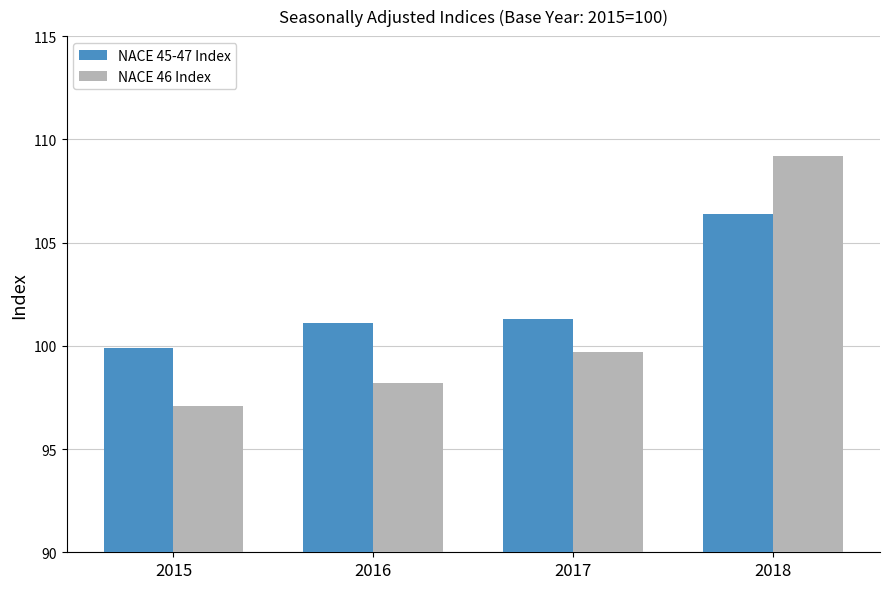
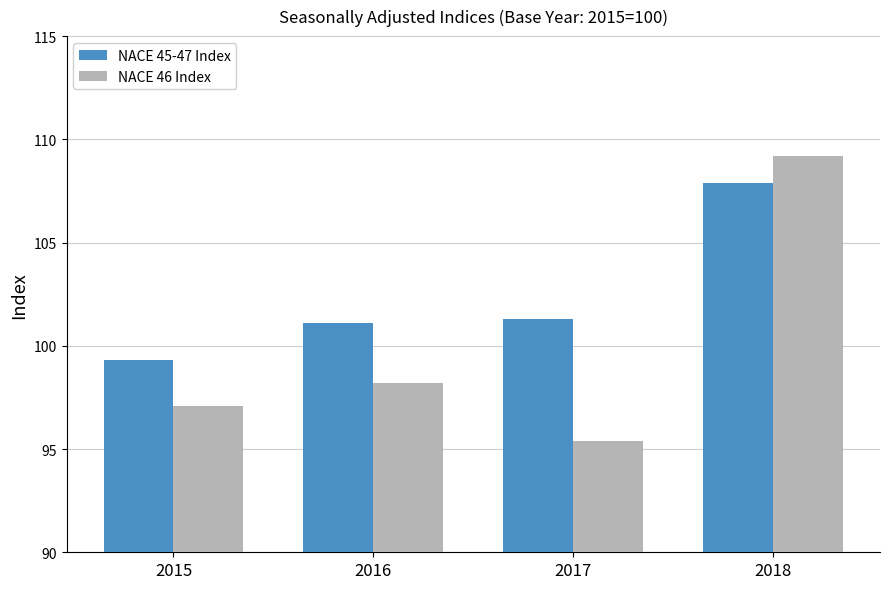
NACE 45-47 Index, 2015: 99.9 -> 99.3
NACE 46 Index, 2017: 99.7 -> 95.4
NACE 45-47 Index, 2018: 106.4 -> 107.9
